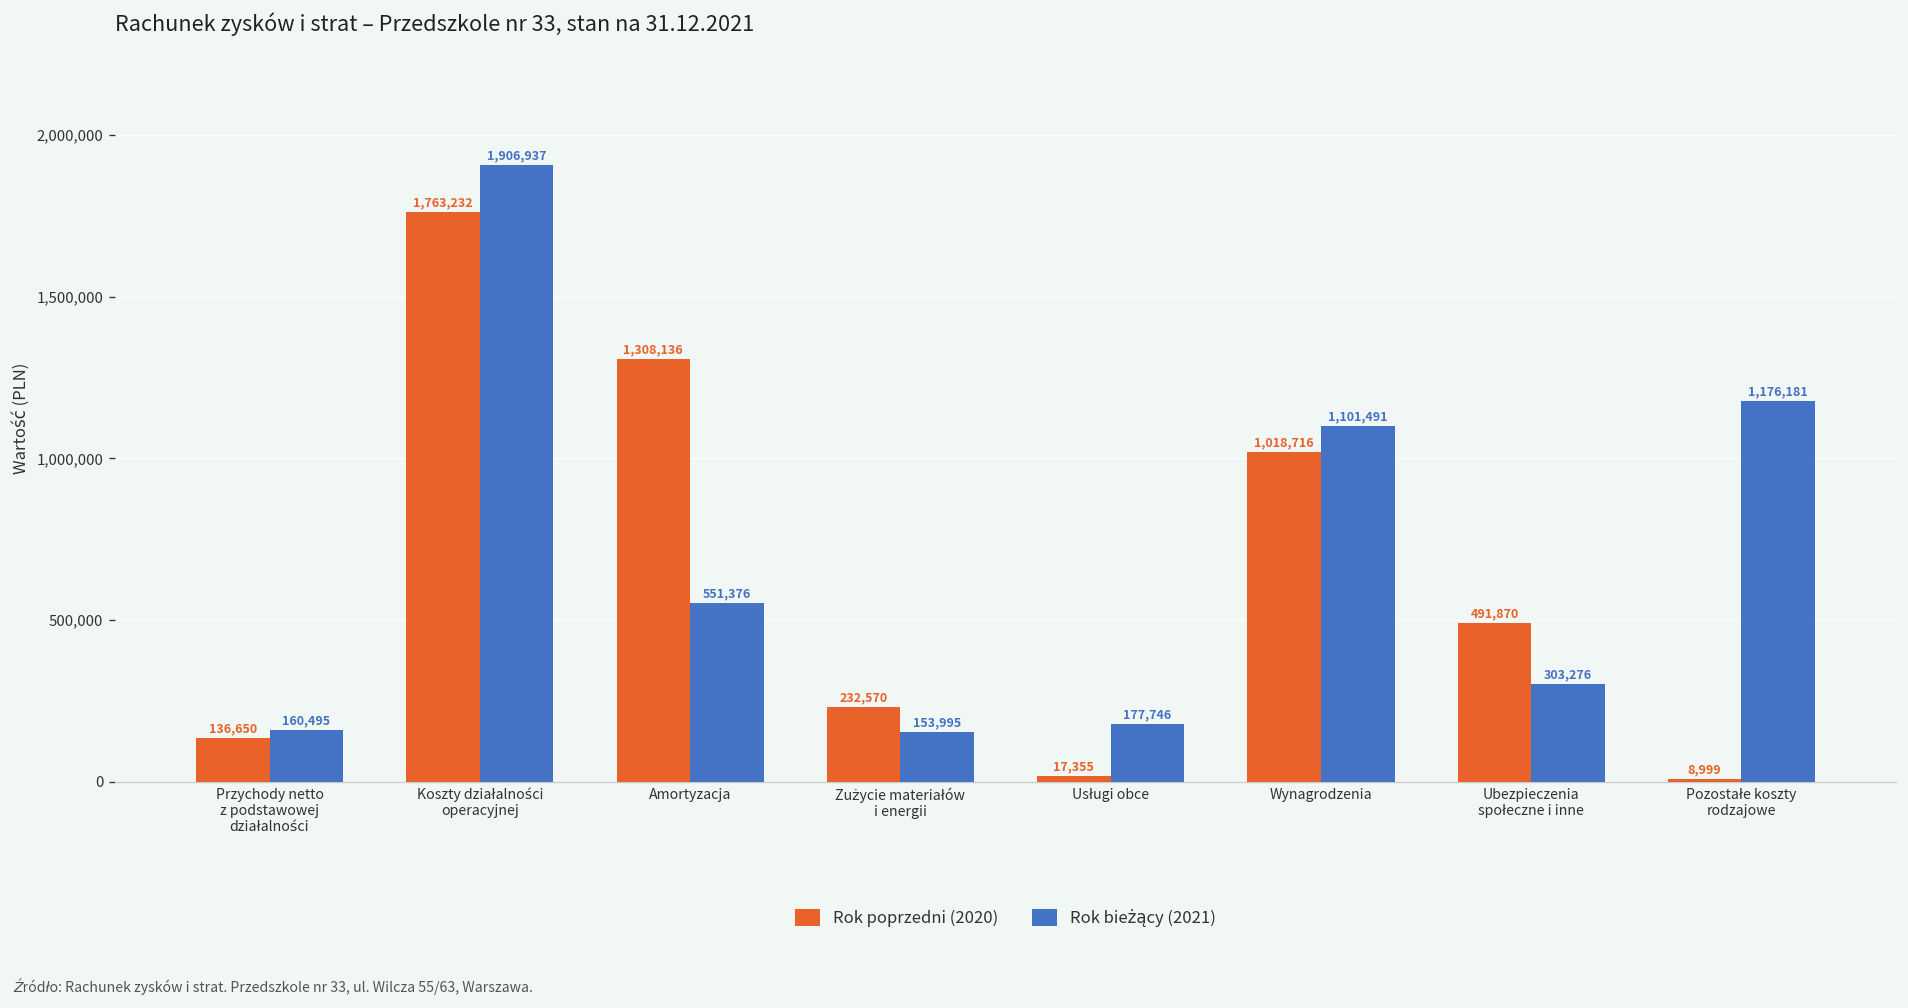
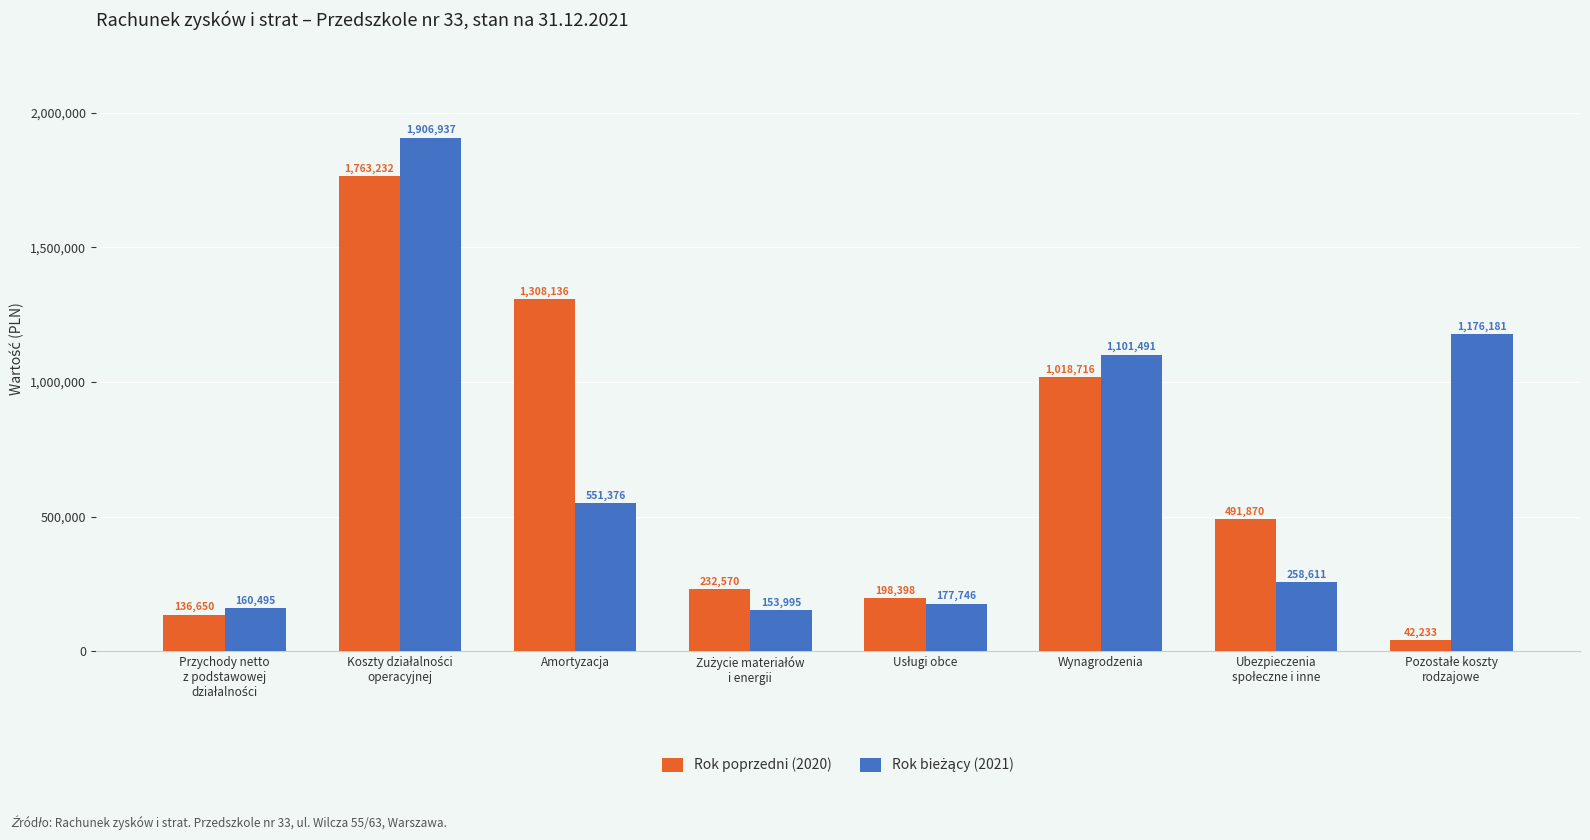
Rok poprzedni (2020), Usługi obce: 17,355 -> 198,398
Rok bieżący (2021), Ubezpieczenia społeczne i inne: 303,276 -> 258,611
Rok poprzedni (2020), Pozostałe koszty rodzajowe: 8,999 -> 42,233
